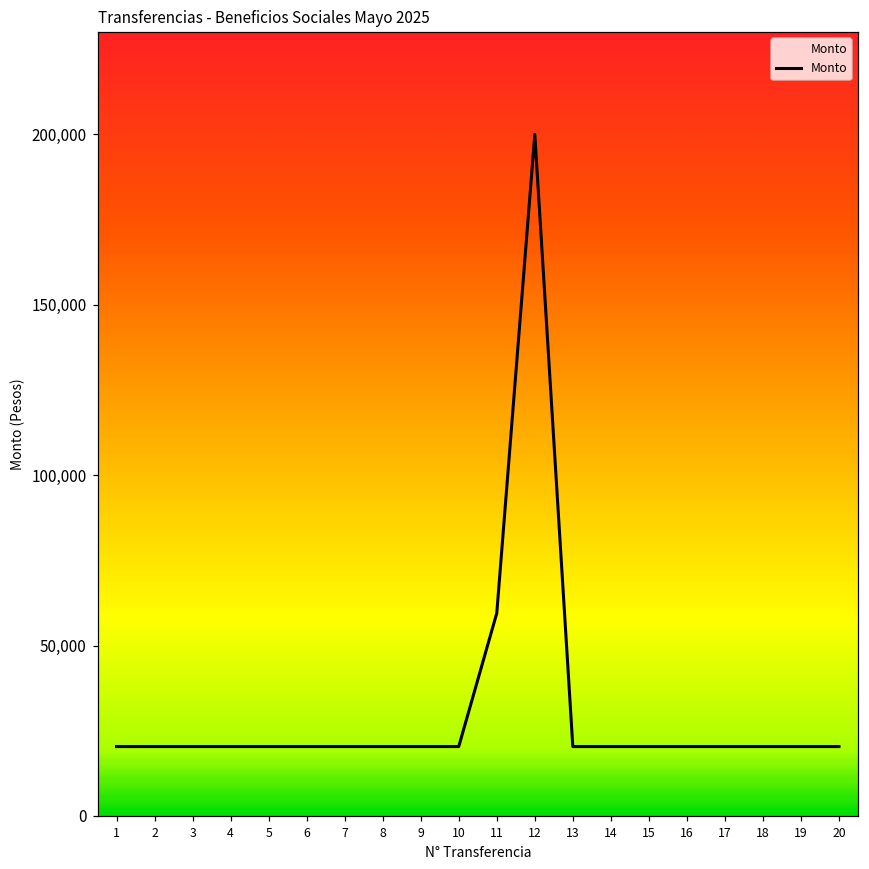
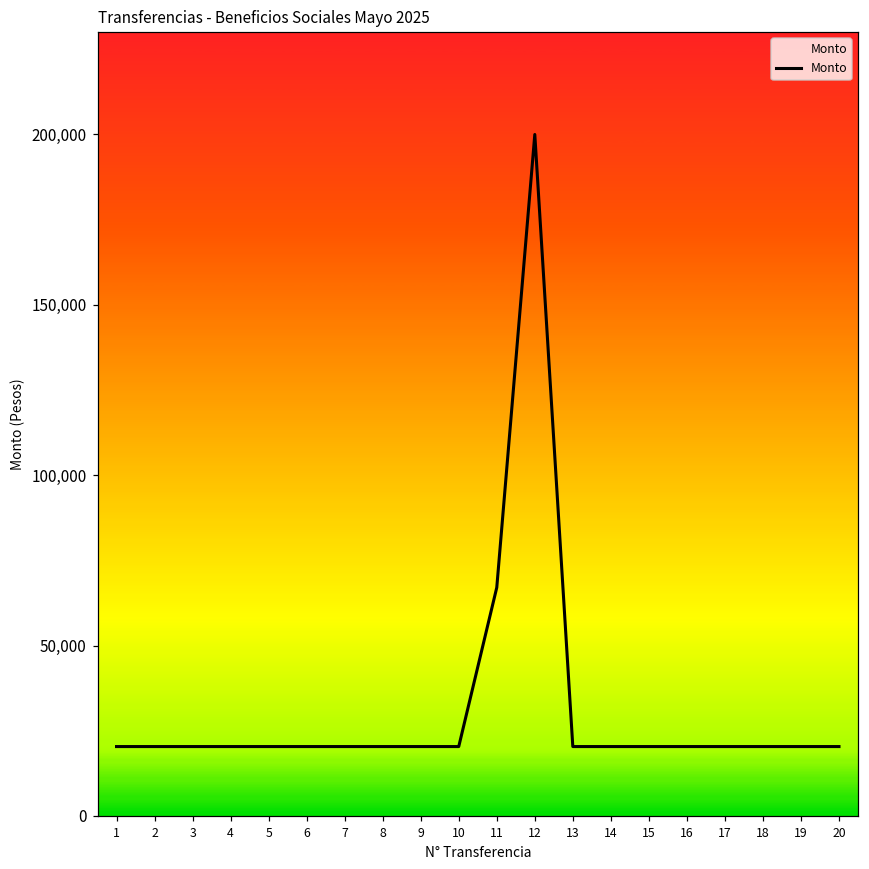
11: 60,000 -> 67,000
